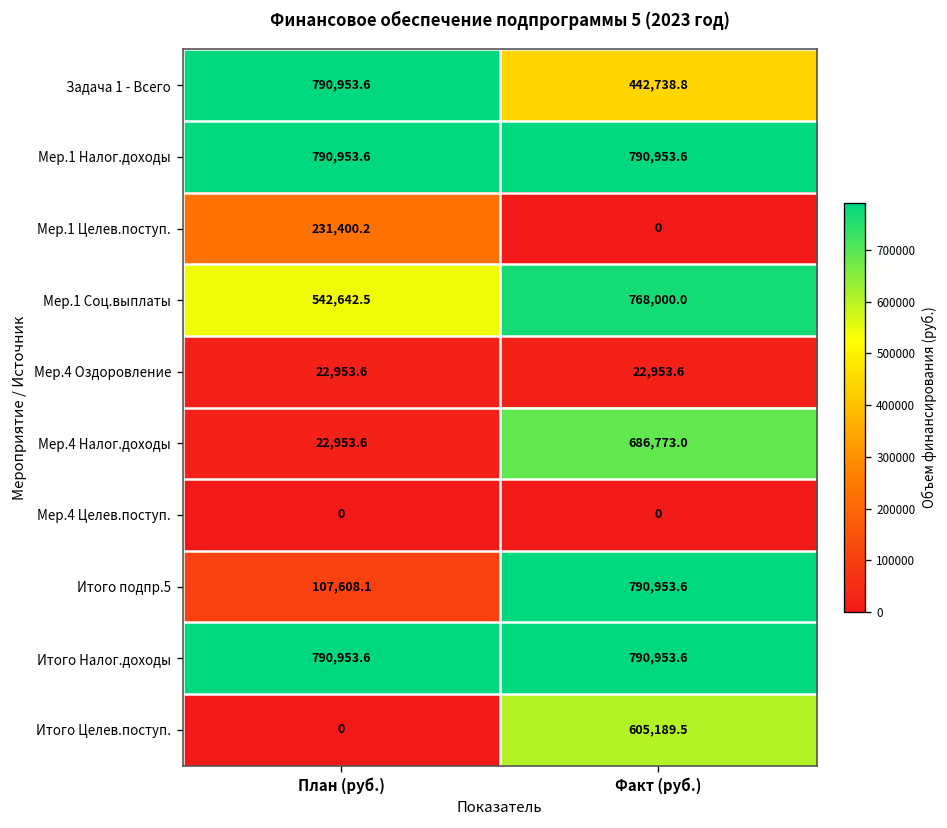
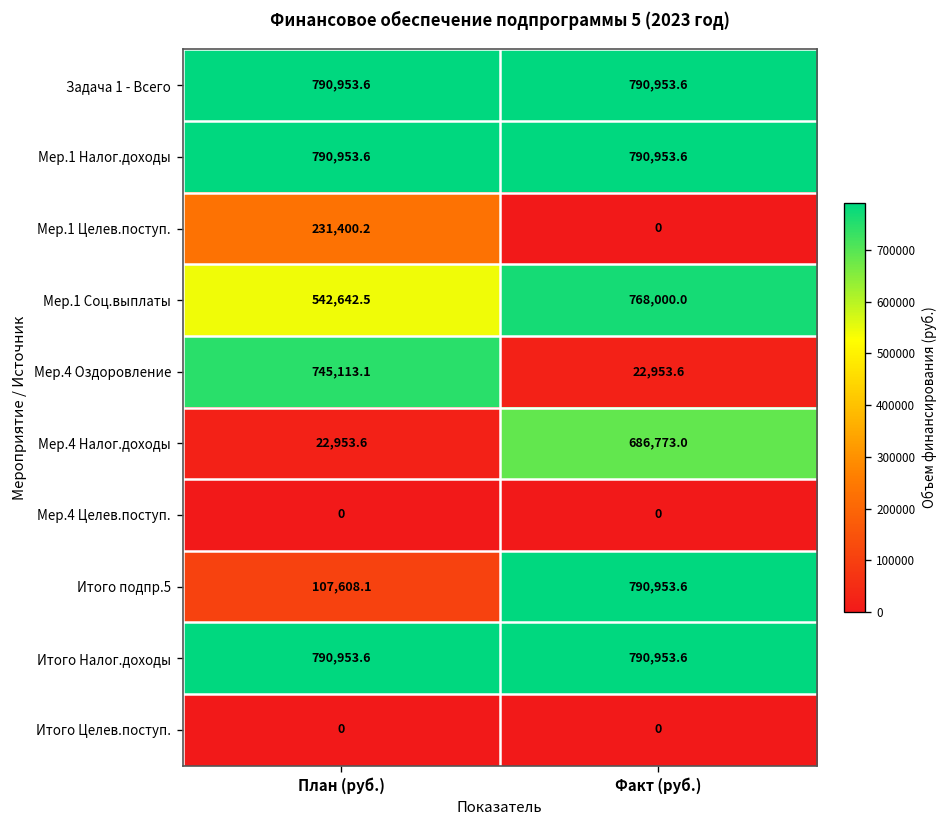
Задача 1 - Всего, Факт (руб.): 442,738.8 -> 790,953.6
Мер.4 Оздоровление, План (руб.): 22,953.6 -> 745,113.1
Итого Целев.поступ., Факт (руб.): 605,189.5 -> 0
